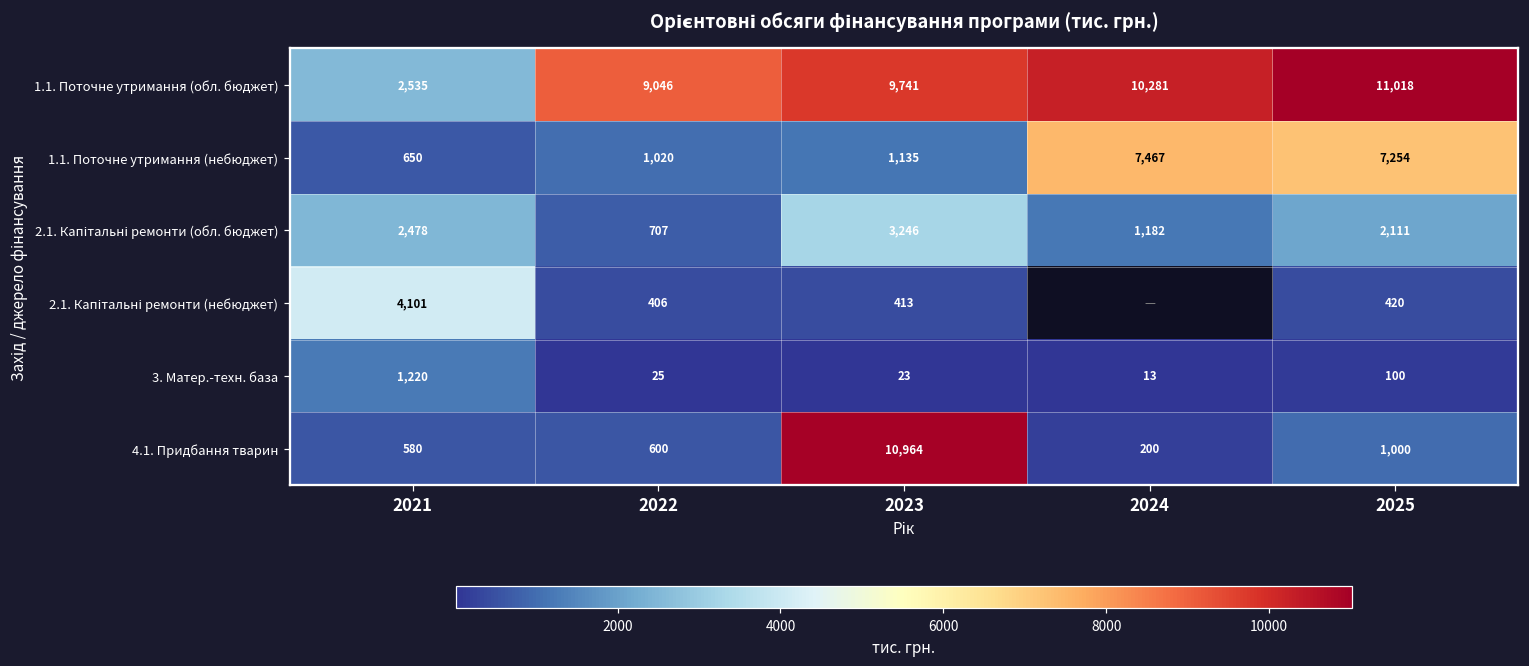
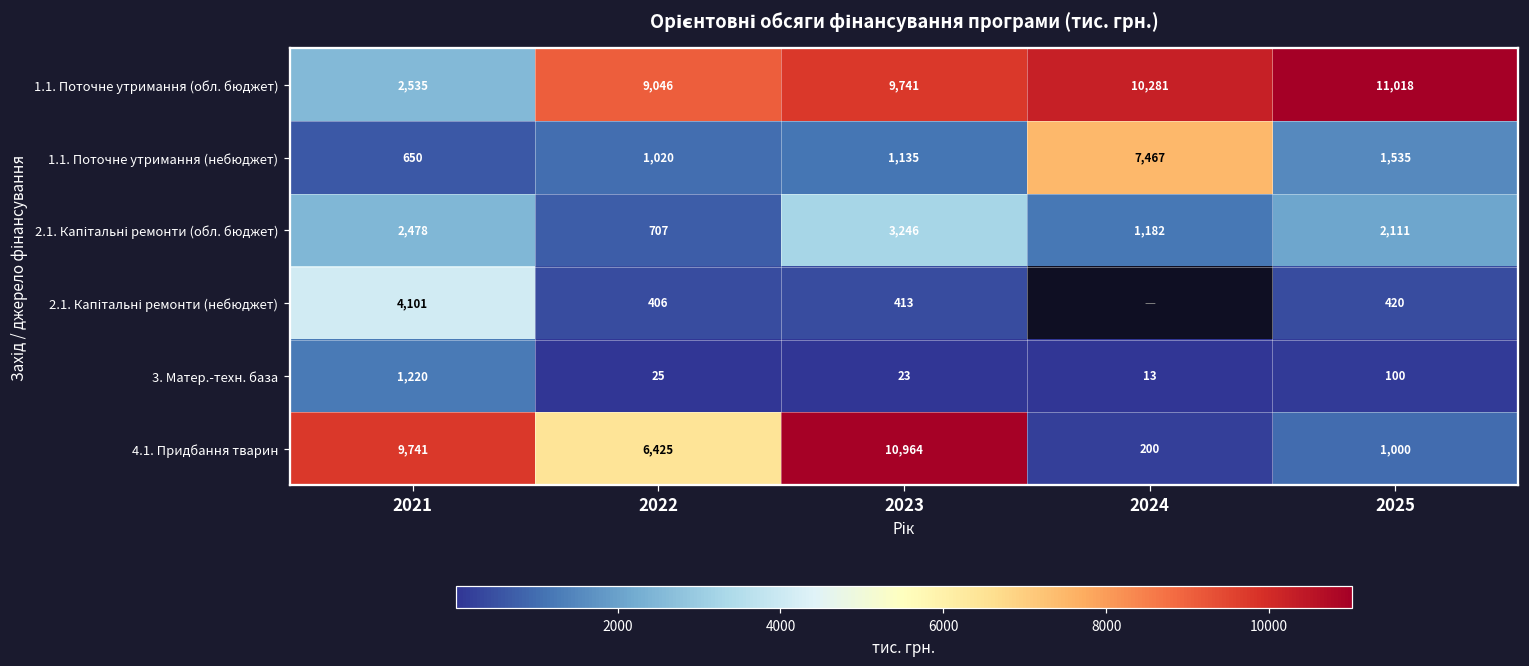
1.1. Поточне утримання (небюджет), 2025: 7,254 -> 1,535
4.1. Придбання тварин, 2021: 580 -> 9,741
4.1. Придбання тварин, 2022: 600 -> 6,425
